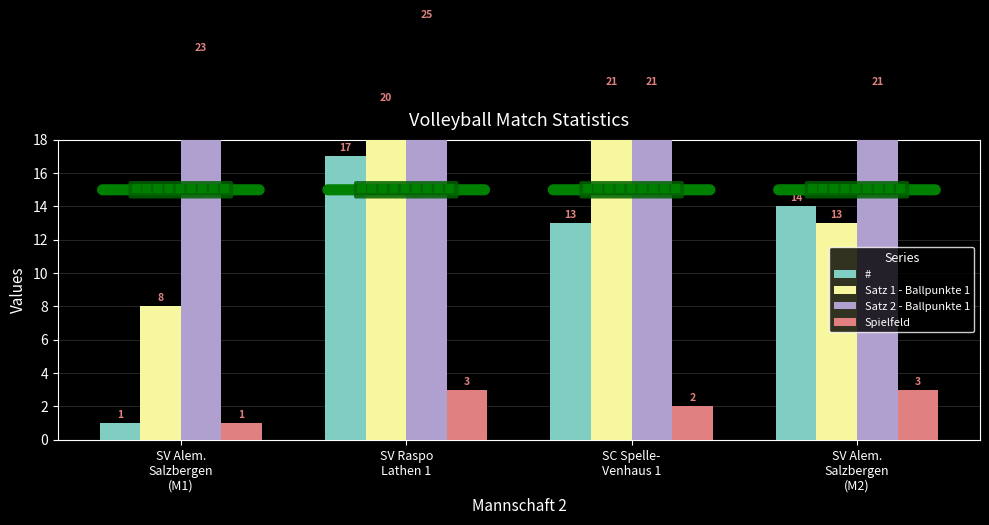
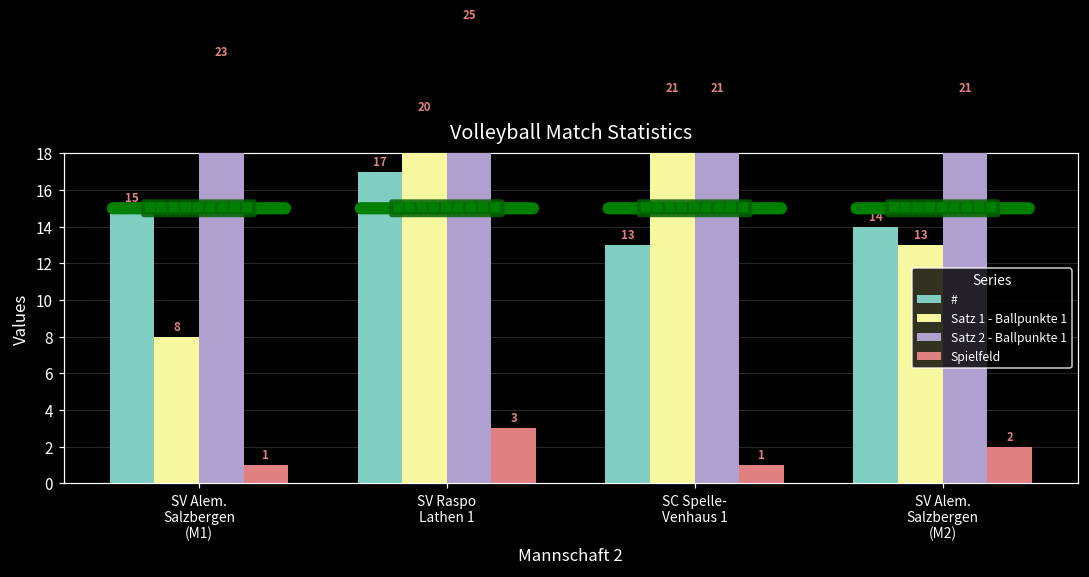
#, SV Alem. Salzbergen (M1): 1 -> 15
Spielfeld, SC Spelle- Venhaus 1: 2 -> 1
Spielfeld, SV Alem. Salzbergen (M2): 3 -> 2
